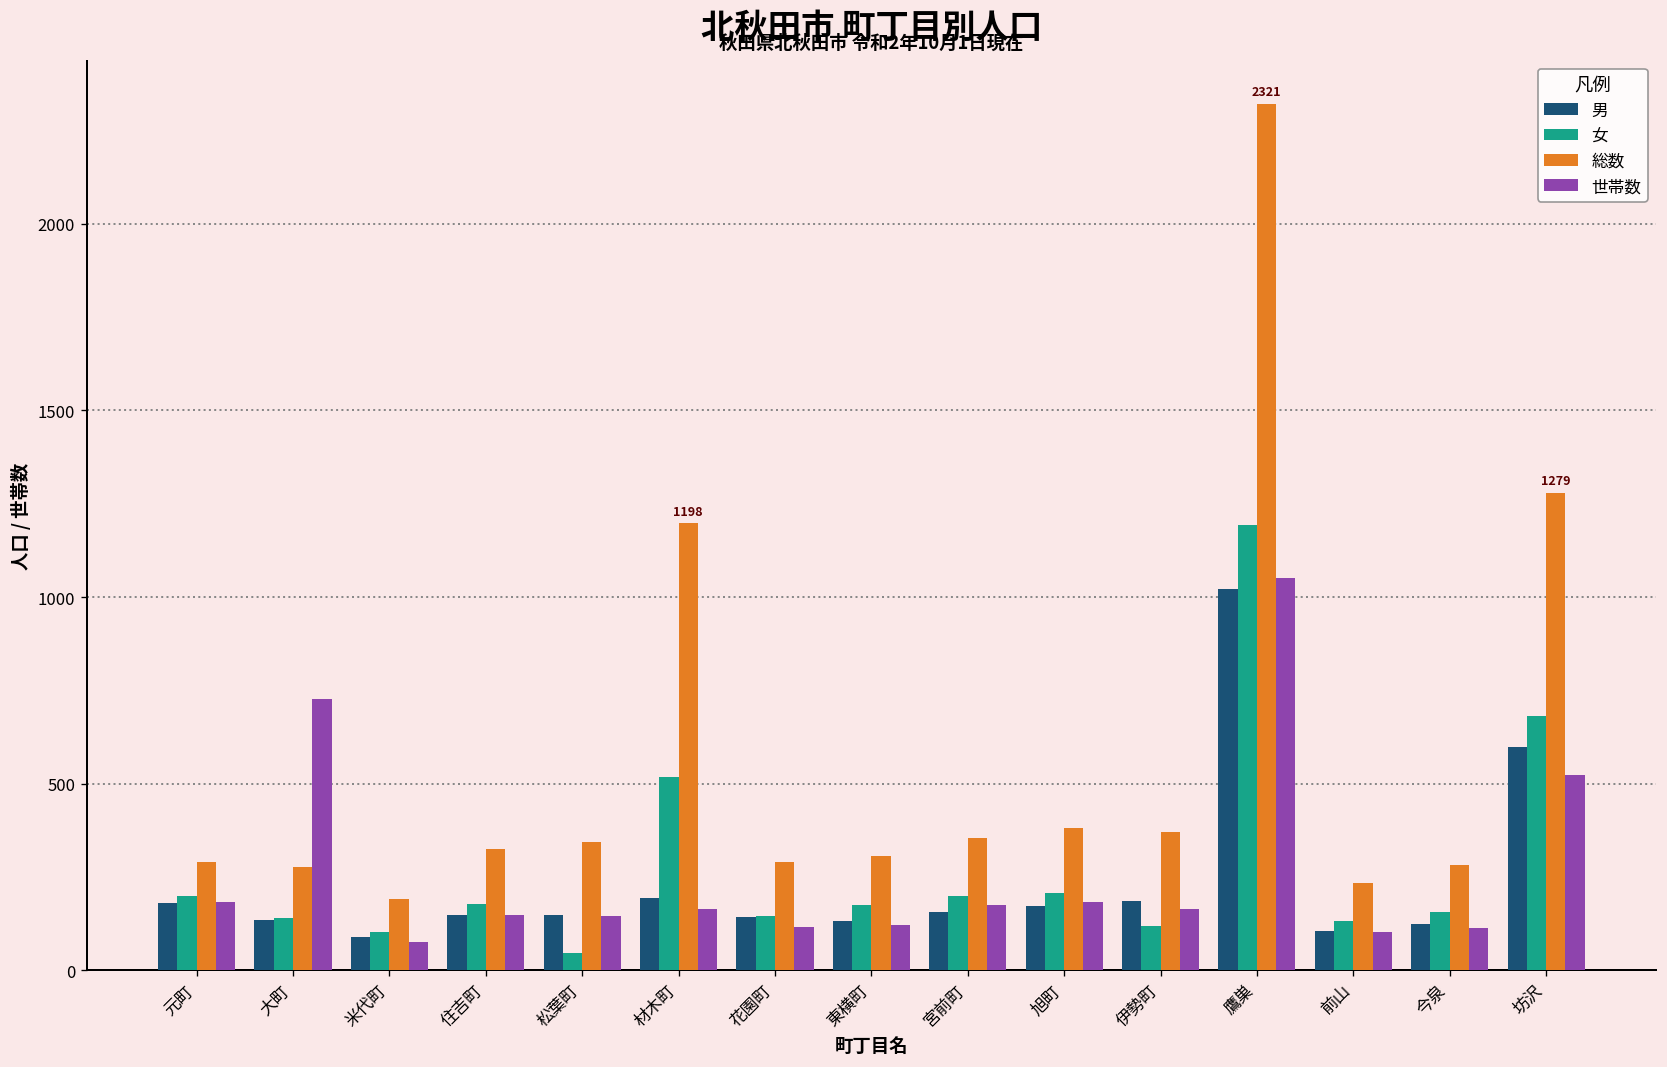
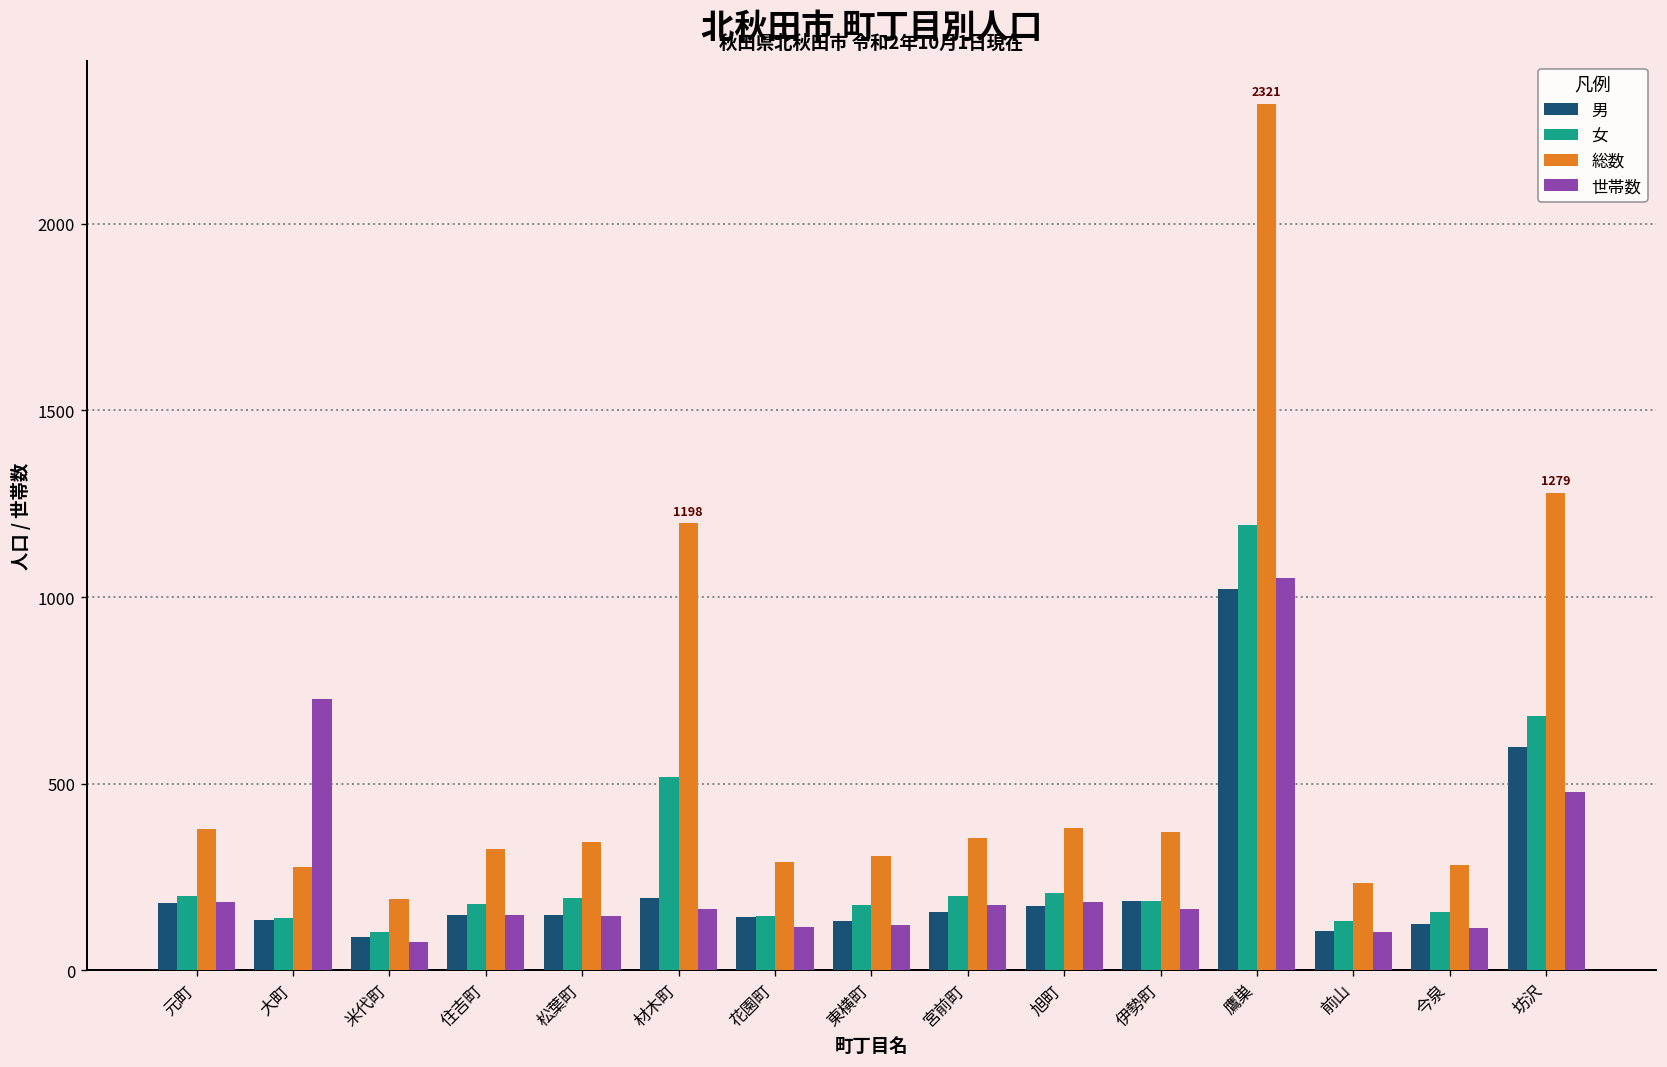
総数, 元町: 290 -> 380
女, 松葉町: 50 -> 190
女, 伊勢町: 120 -> 190
世帯数, 坊沢: 520 -> 480
